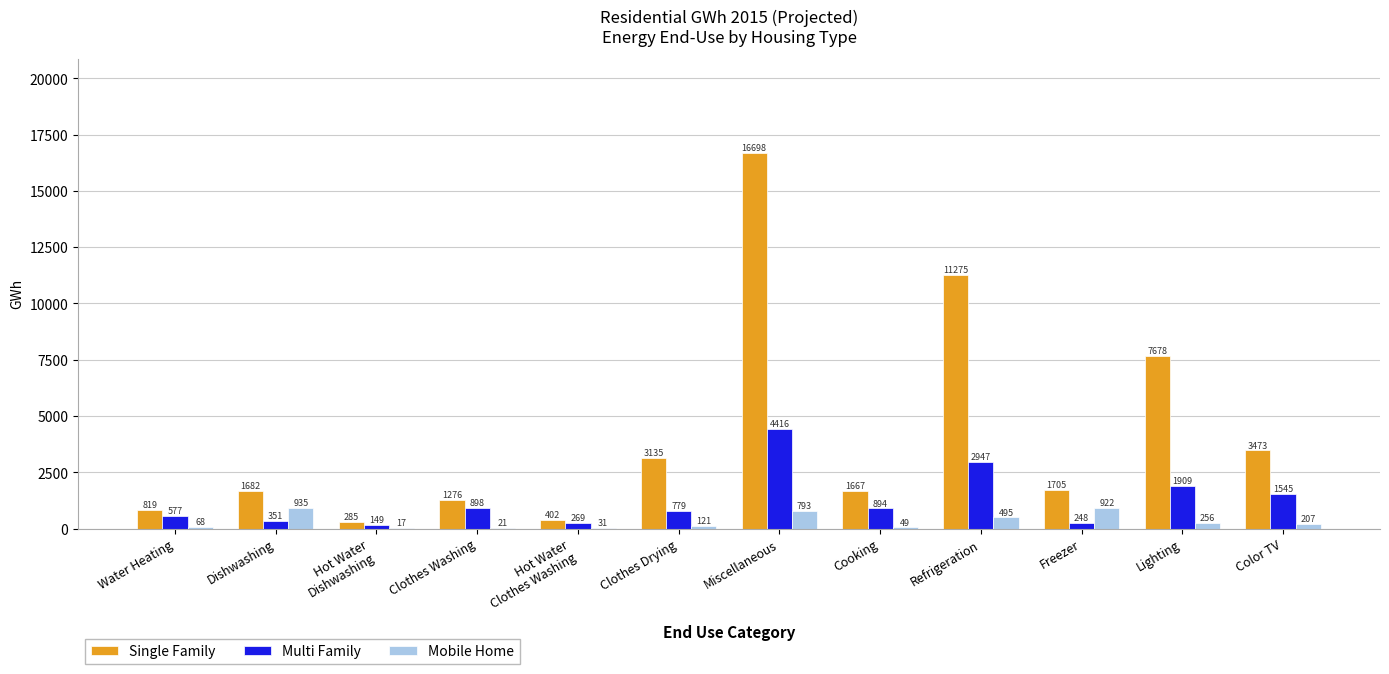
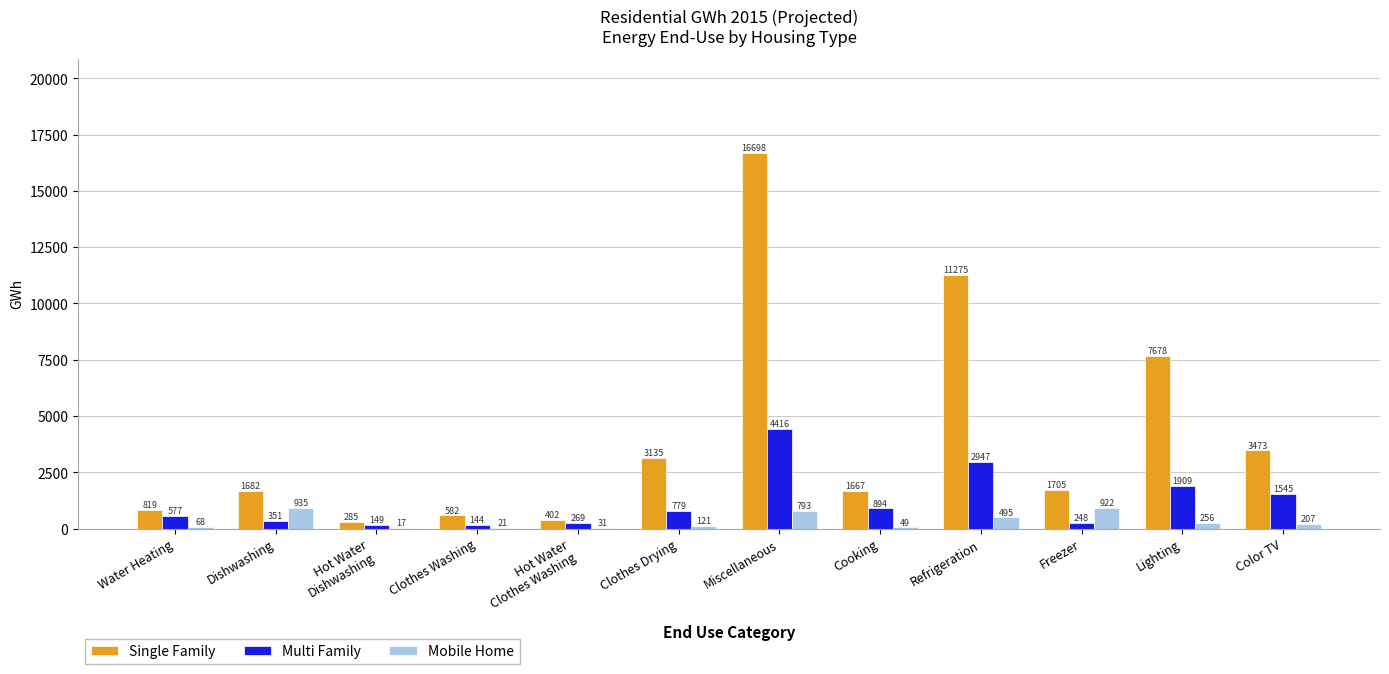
Single Family, Clothes Washing: 1276 -> 582
Multi Family, Clothes Washing: 898 -> 144
